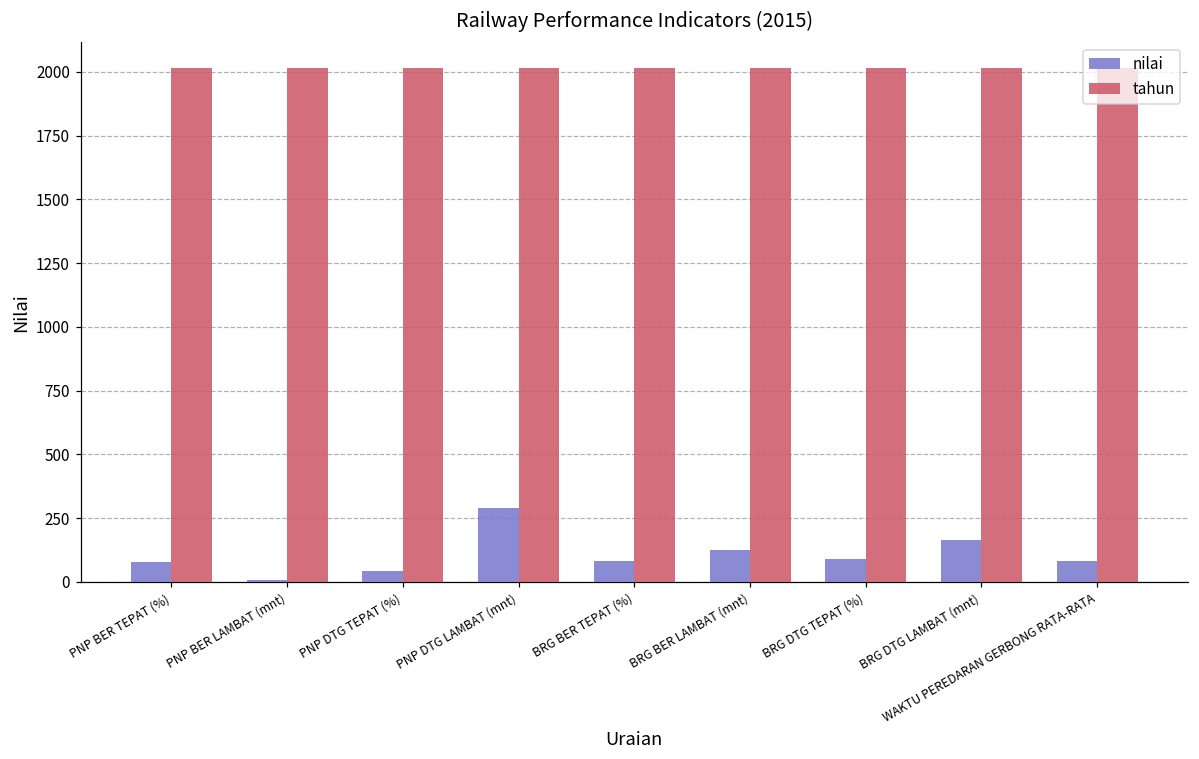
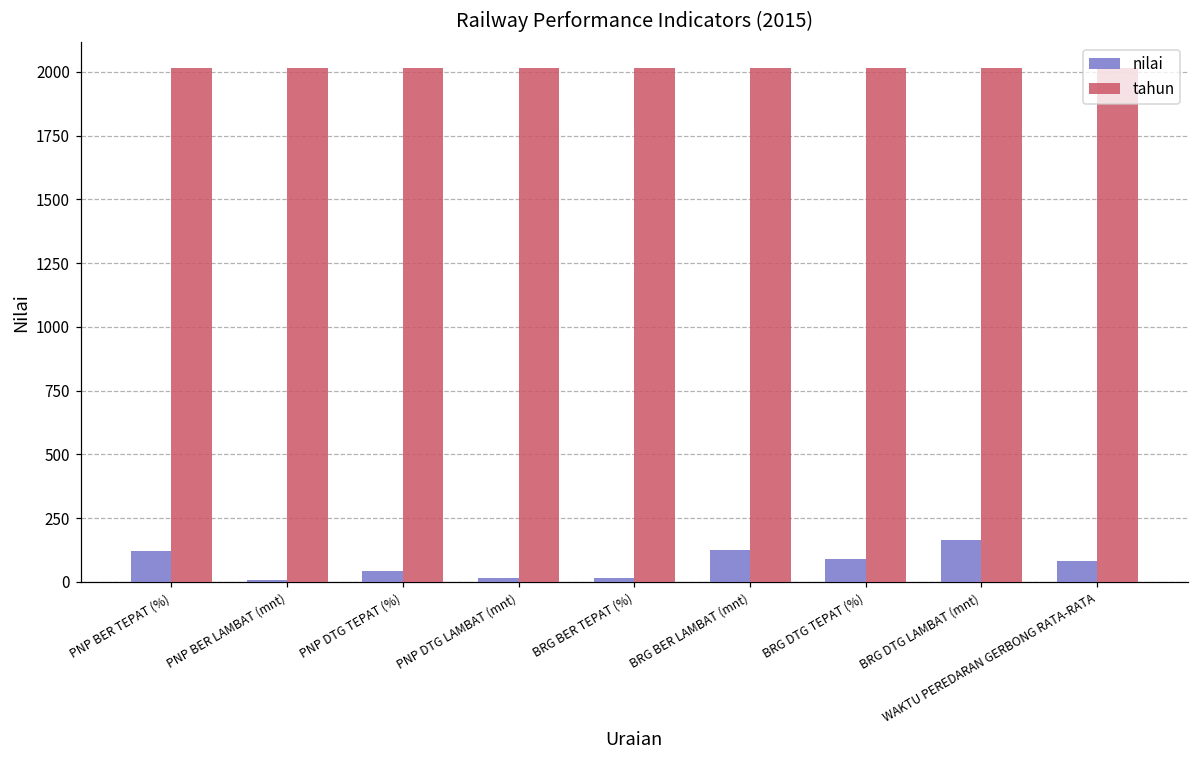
nilai, PNP BER TEPAT (%): 80 -> 120
nilai, PNP DTG LAMBAT (mnt): 290 -> 20
nilai, BRG BER TEPAT (%): 80 -> 20
